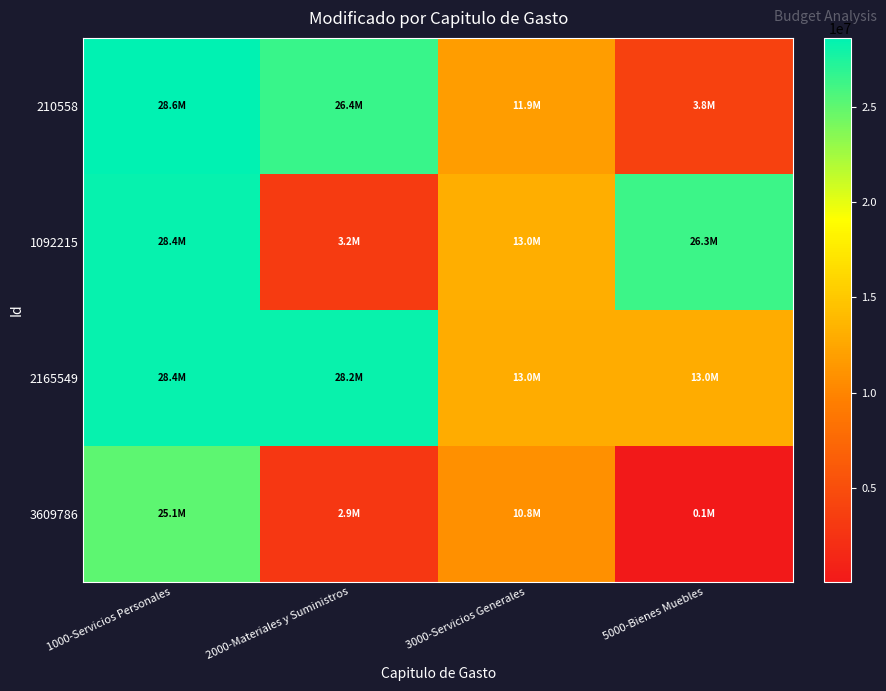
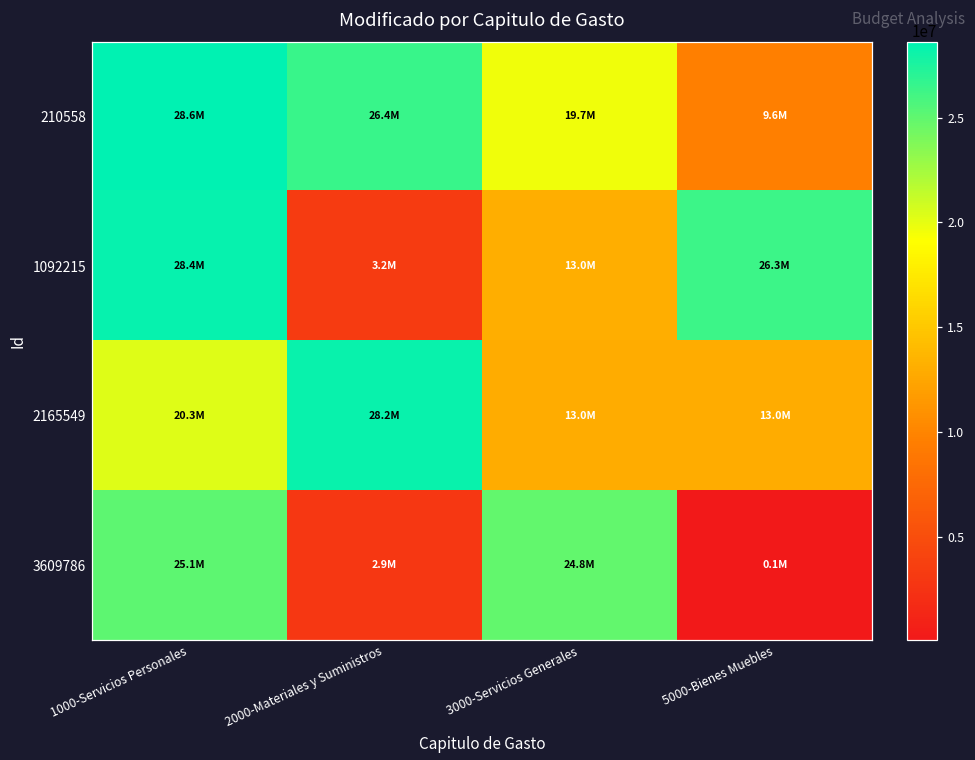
210558, 3000-Servicios Generales: 11.9M -> 19.7M
210558, 5000-Bienes Muebles: 3.8M -> 9.6M
2165549, 1000-Servicios Personales: 28.4M -> 20.3M
3609786, 3000-Servicios Generales: 10.8M -> 24.8M
